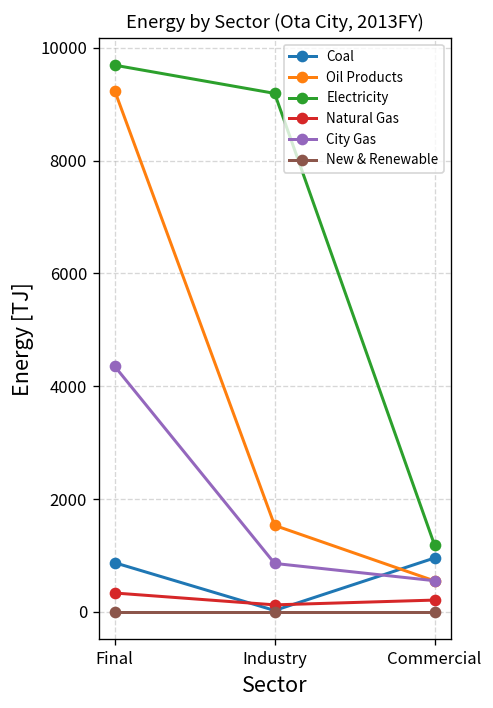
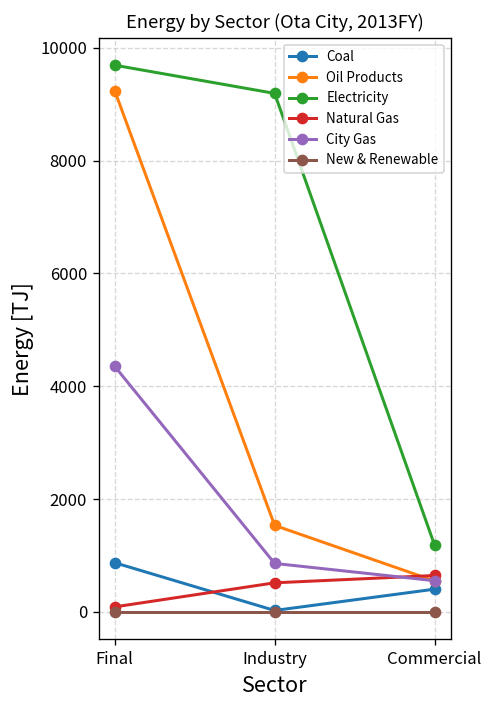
Natural Gas, Final: 300 -> 100
Natural Gas, Industry: 100 -> 500
Coal, Commercial: 1000 -> 400
Natural Gas, Commercial: 200 -> 600
